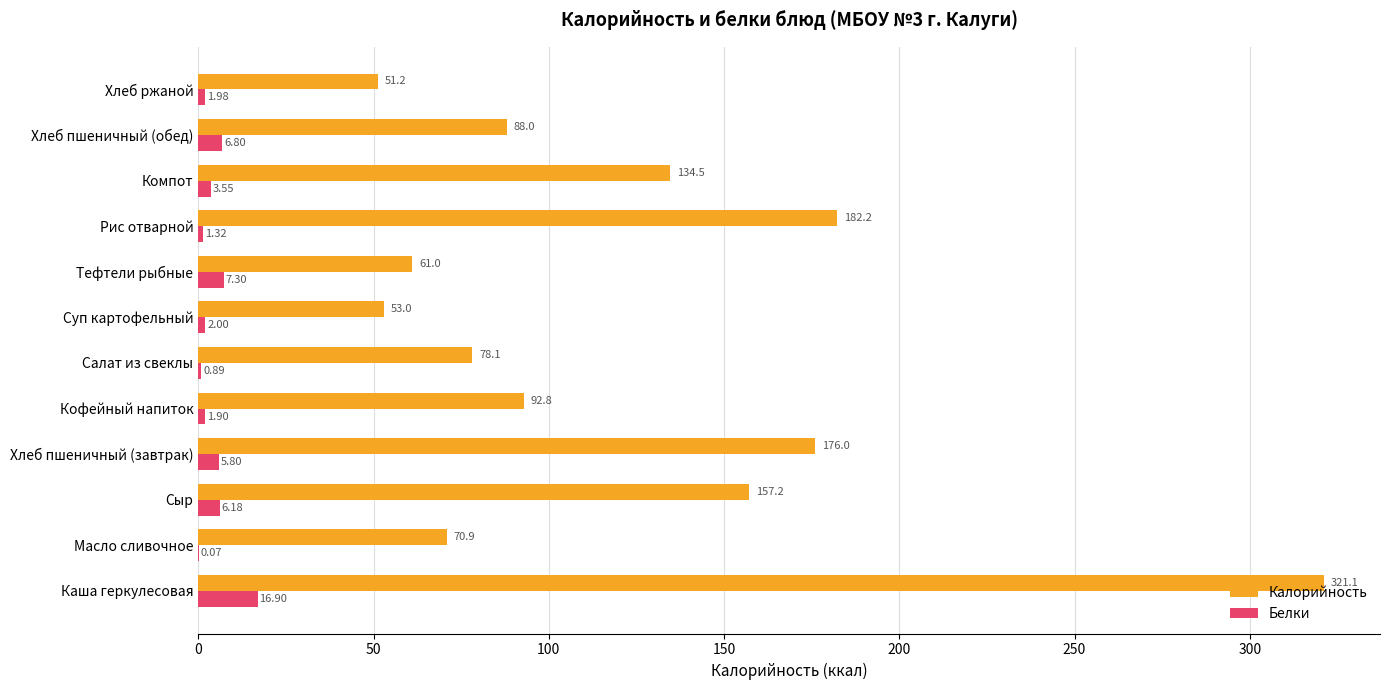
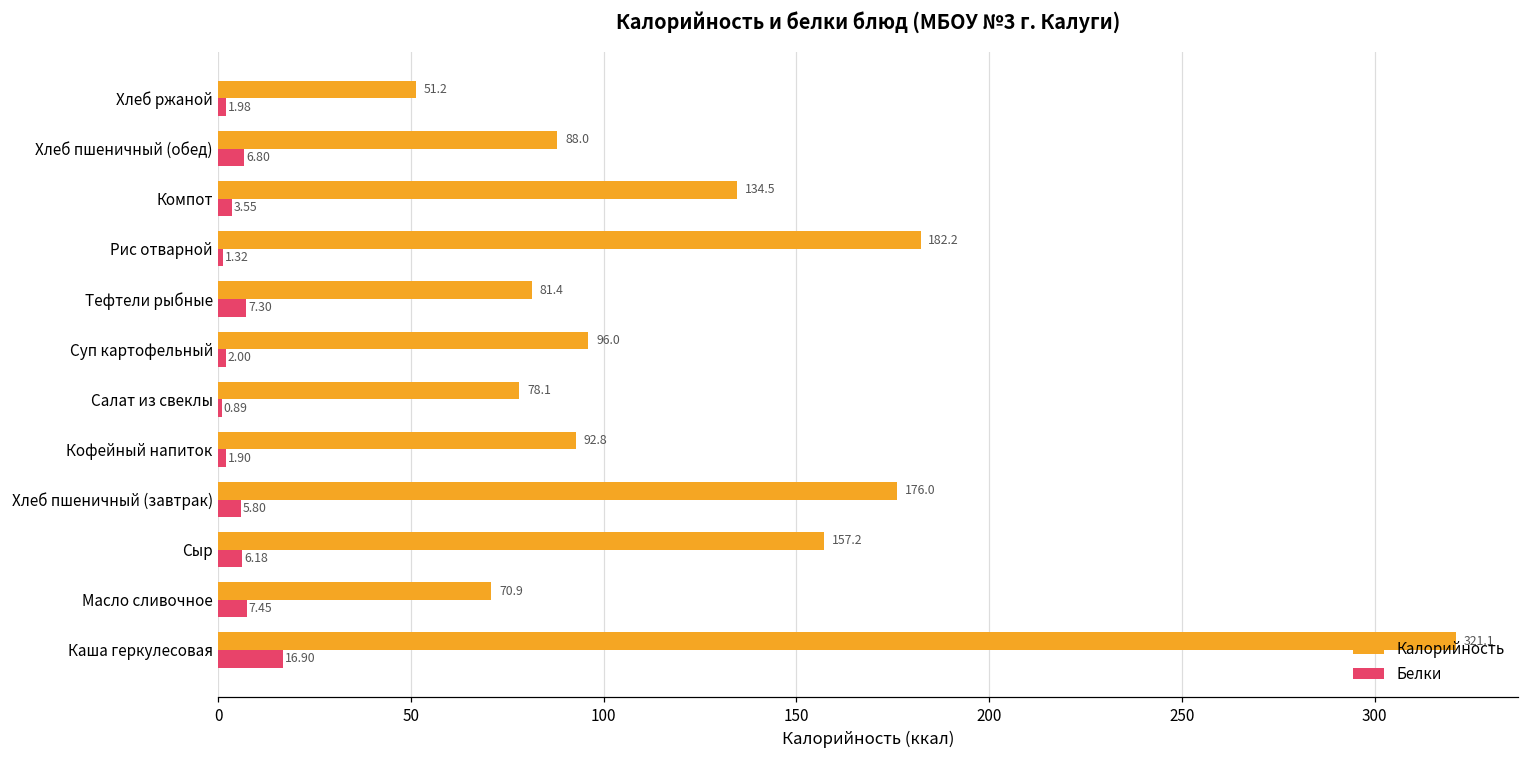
Калорийность, Тефтели рыбные: 61.0 -> 81.4
Калорийность, Суп картофельный: 53.0 -> 96.0
Белки, Масло сливочное: 0.07 -> 7.45
